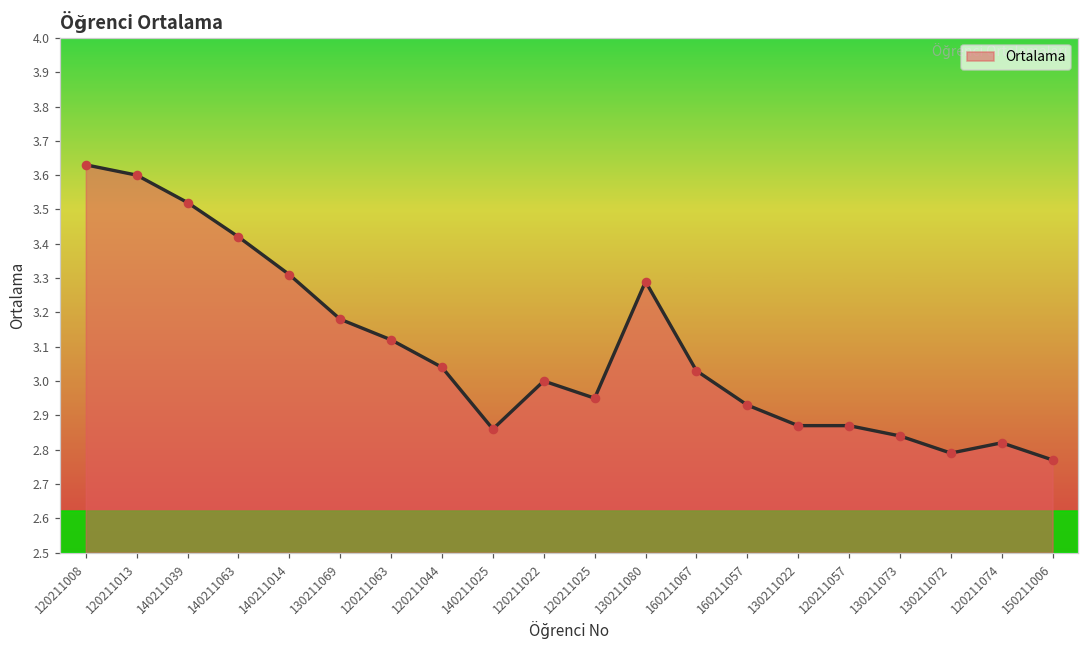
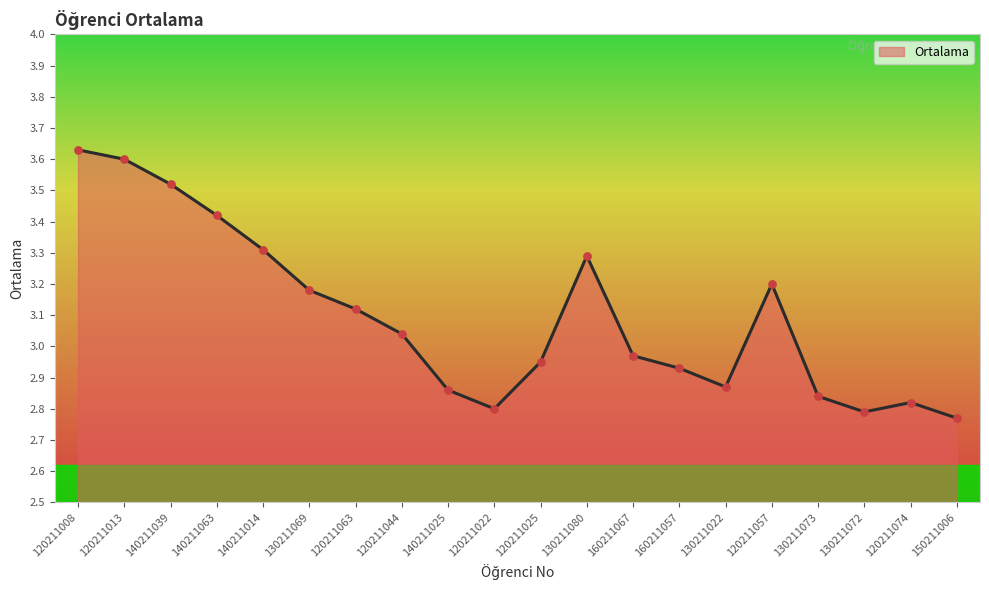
120211022: 3.0 -> 2.8
160211067: 3.03 -> 2.97
120211057: 2.87 -> 3.20
